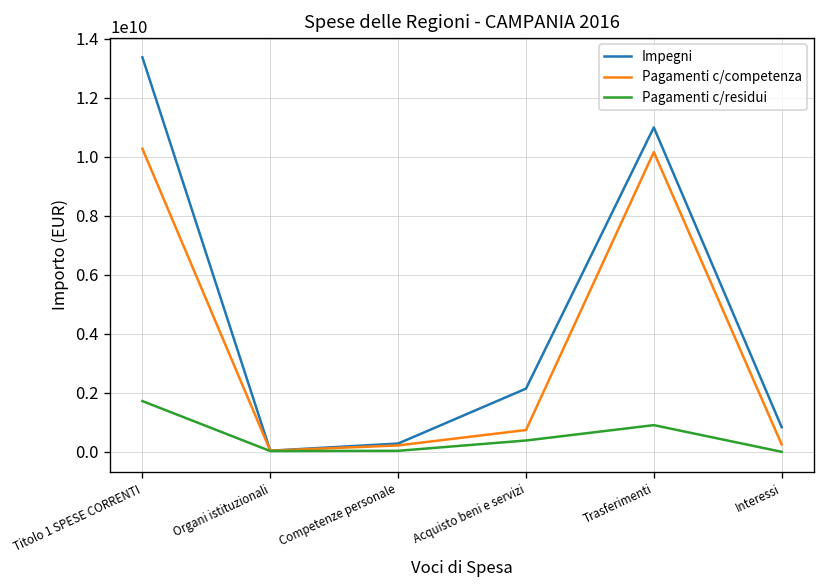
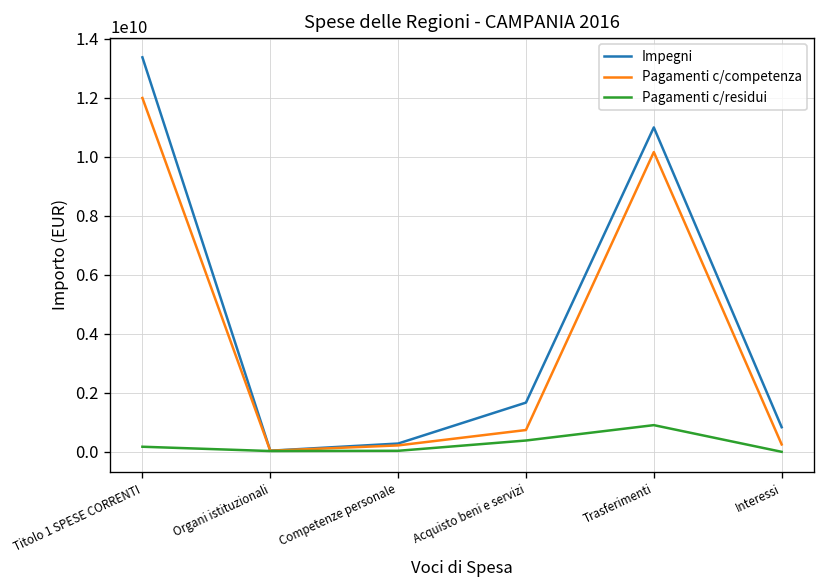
Pagamenti c/competenza, Titolo 1 SPESE CORRENTI: 10300000000 -> 12000000000
Pagamenti c/residui, Titolo 1 SPESE CORRENTI: 1700000000 -> 200000000
Impegni, Acquisto beni e servizi: 2100000000 -> 1700000000
